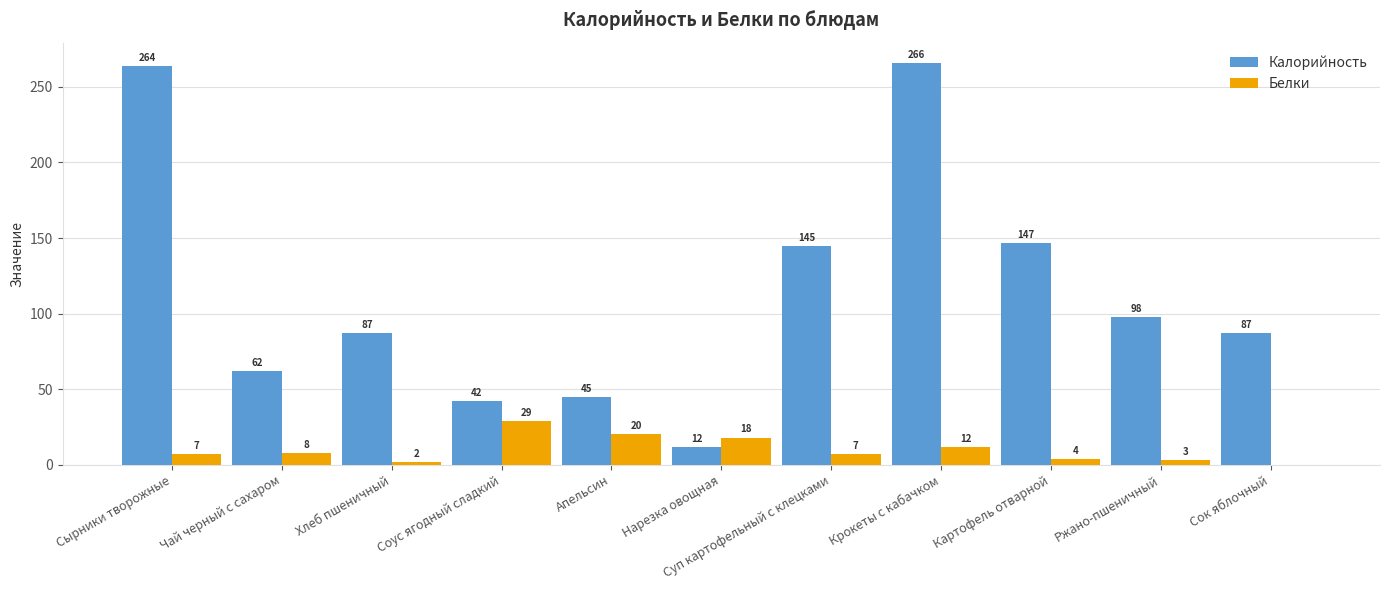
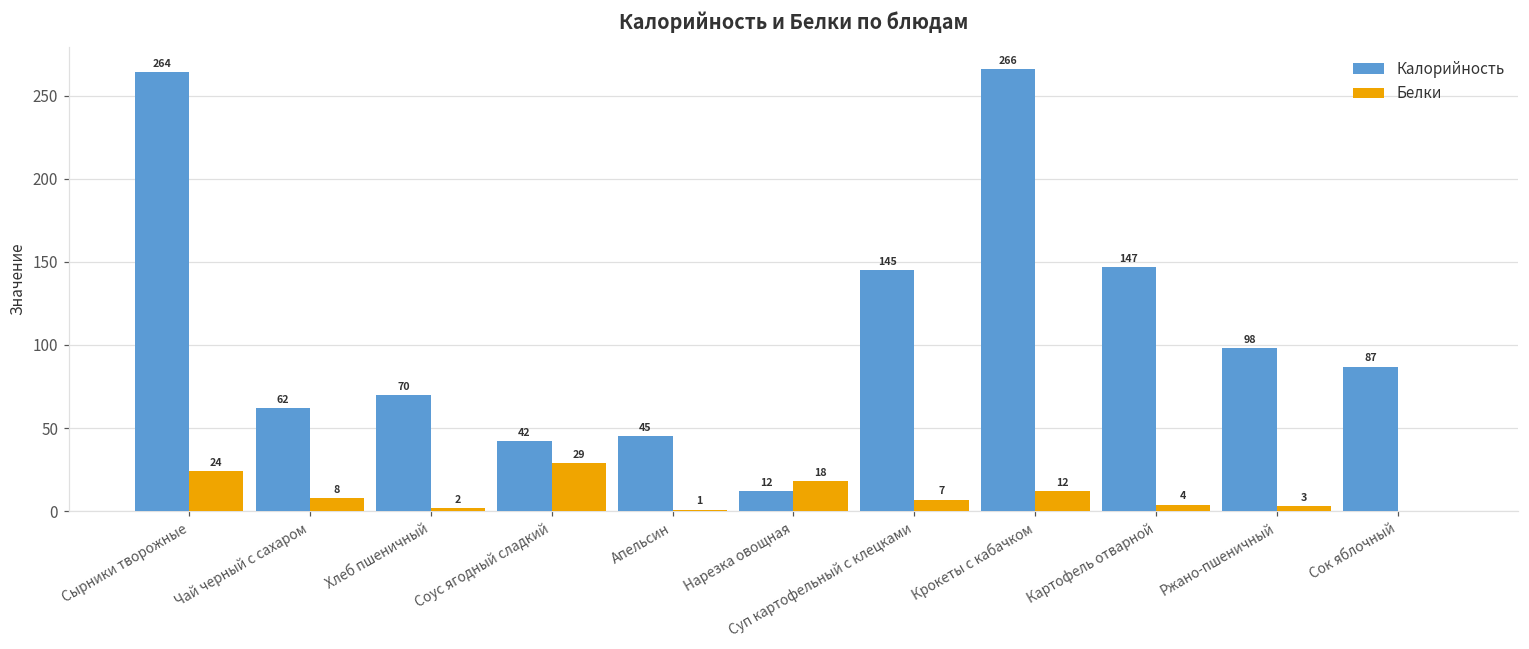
Белки, Сырники творожные: 7 -> 24
Калорийность, Хлеб пшеничный: 87 -> 70
Белки, Апельсин: 20 -> 1
